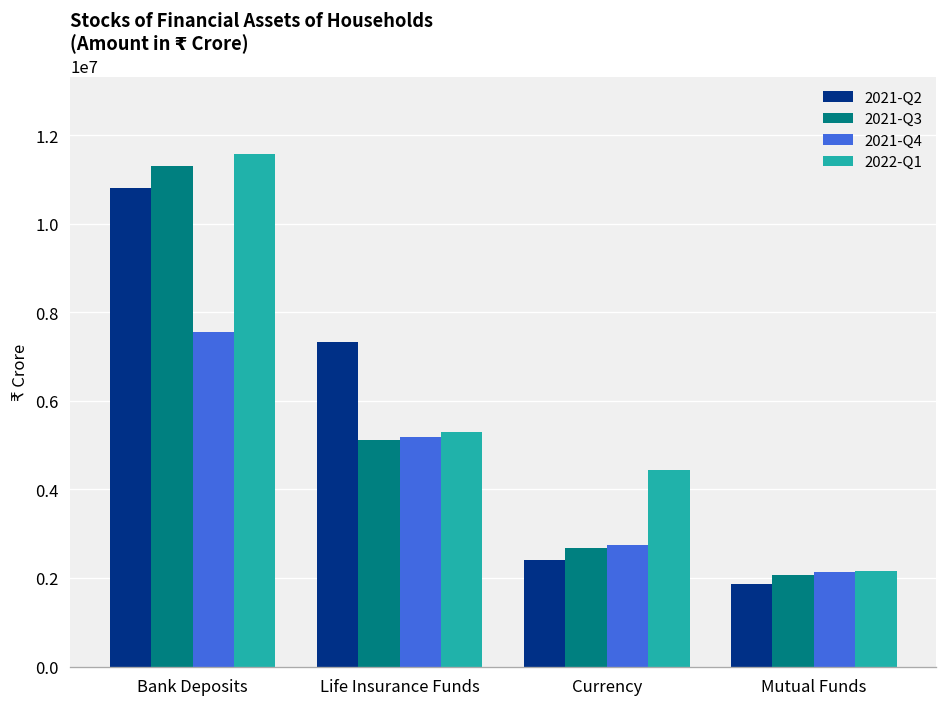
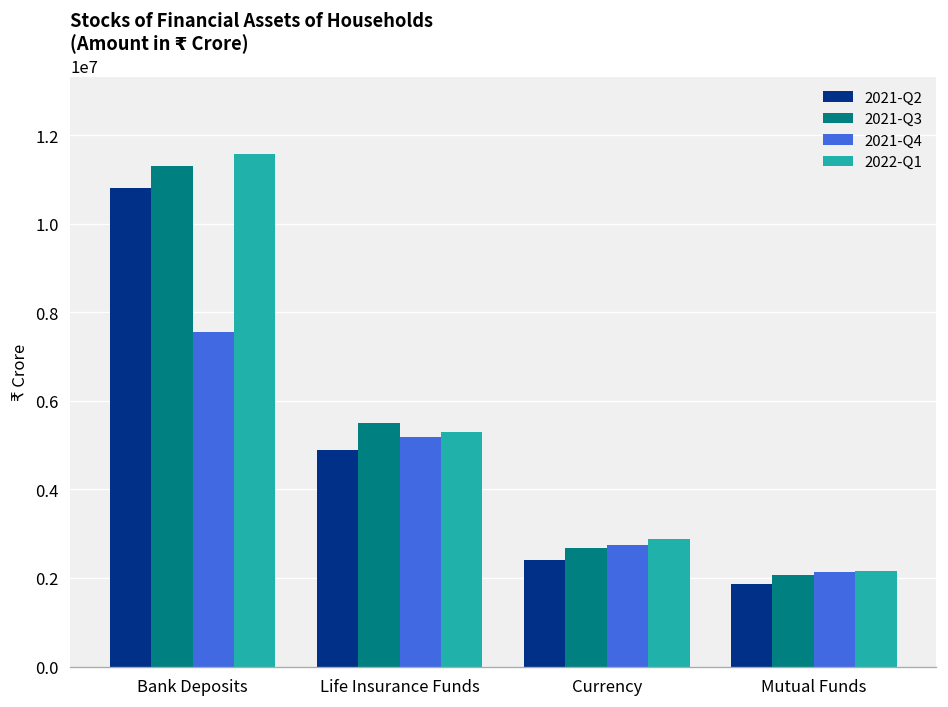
2021-Q2, Life Insurance Funds: 7300000 -> 4900000
2021-Q3, Life Insurance Funds: 5100000 -> 5500000
2022-Q1, Currency: 4400000 -> 2900000
